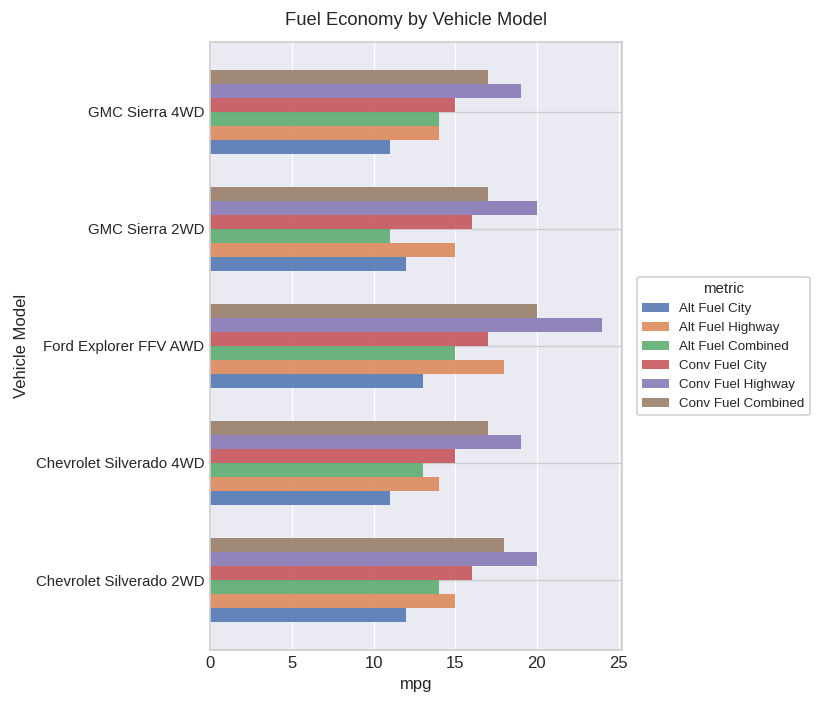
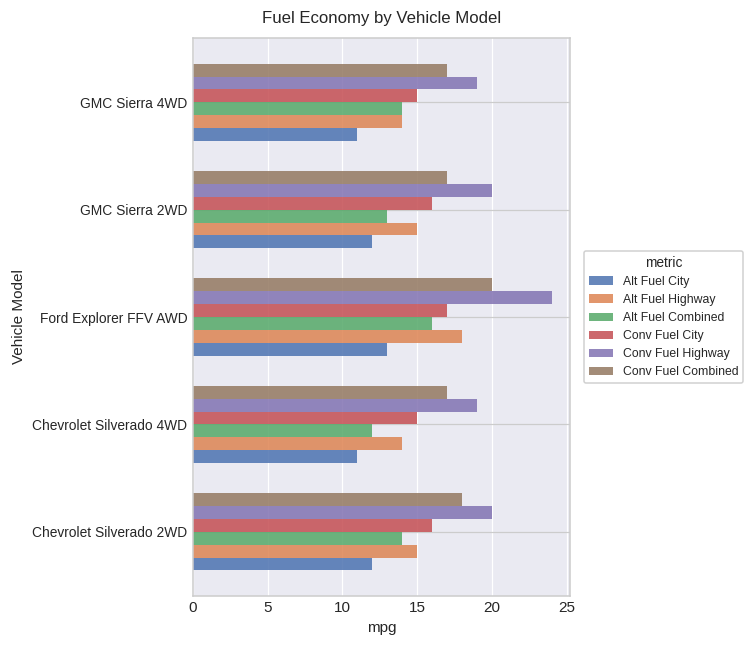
Alt Fuel Combined, GMC Sierra 2WD: 11 -> 13
Alt Fuel Combined, Ford Explorer FFV AWD: 15 -> 16
Alt Fuel Combined, Chevrolet Silverado 4WD: 13 -> 12
